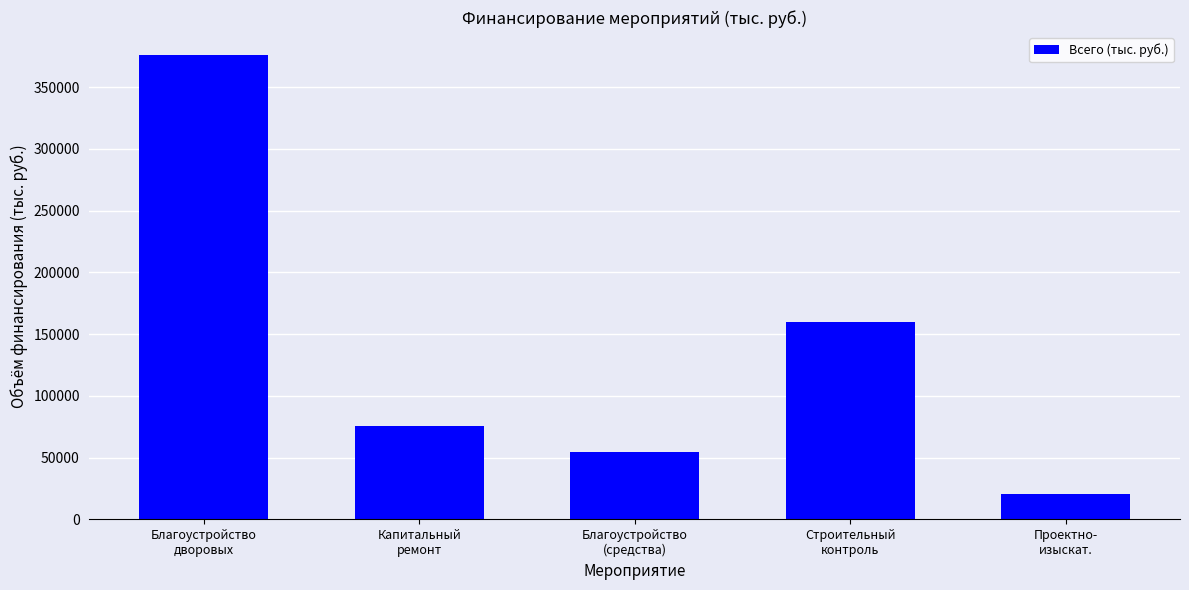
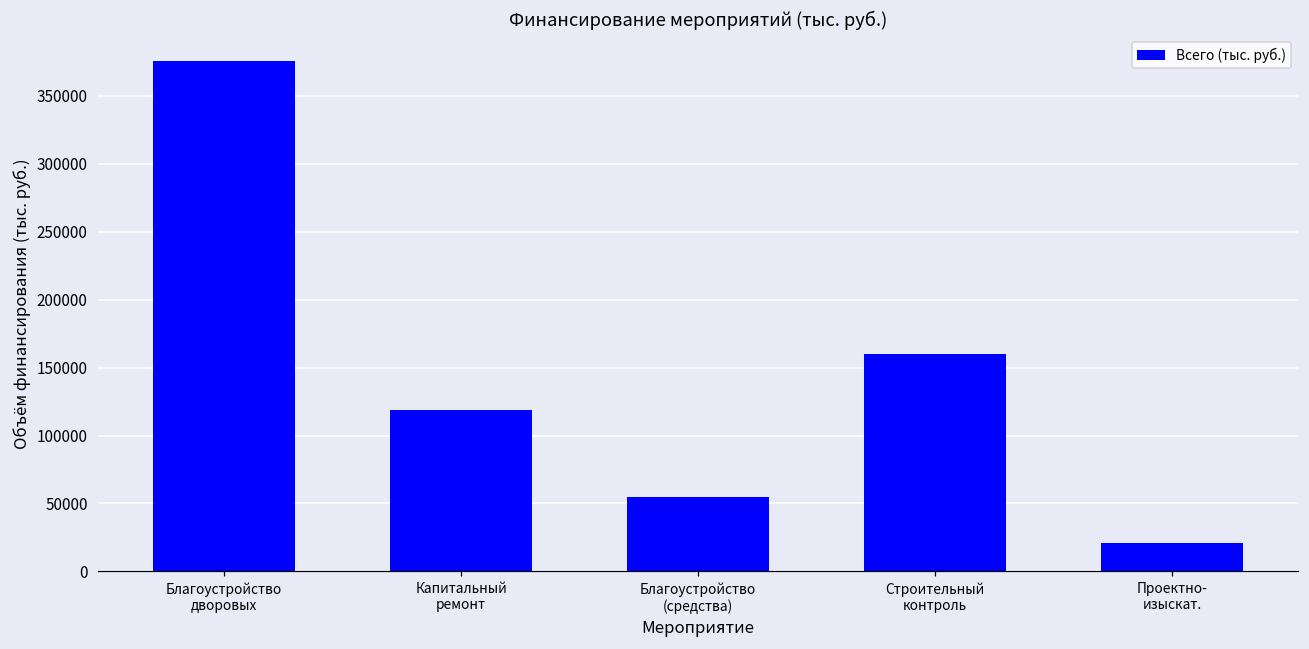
Капитальный ремонт: 76000 -> 119000
